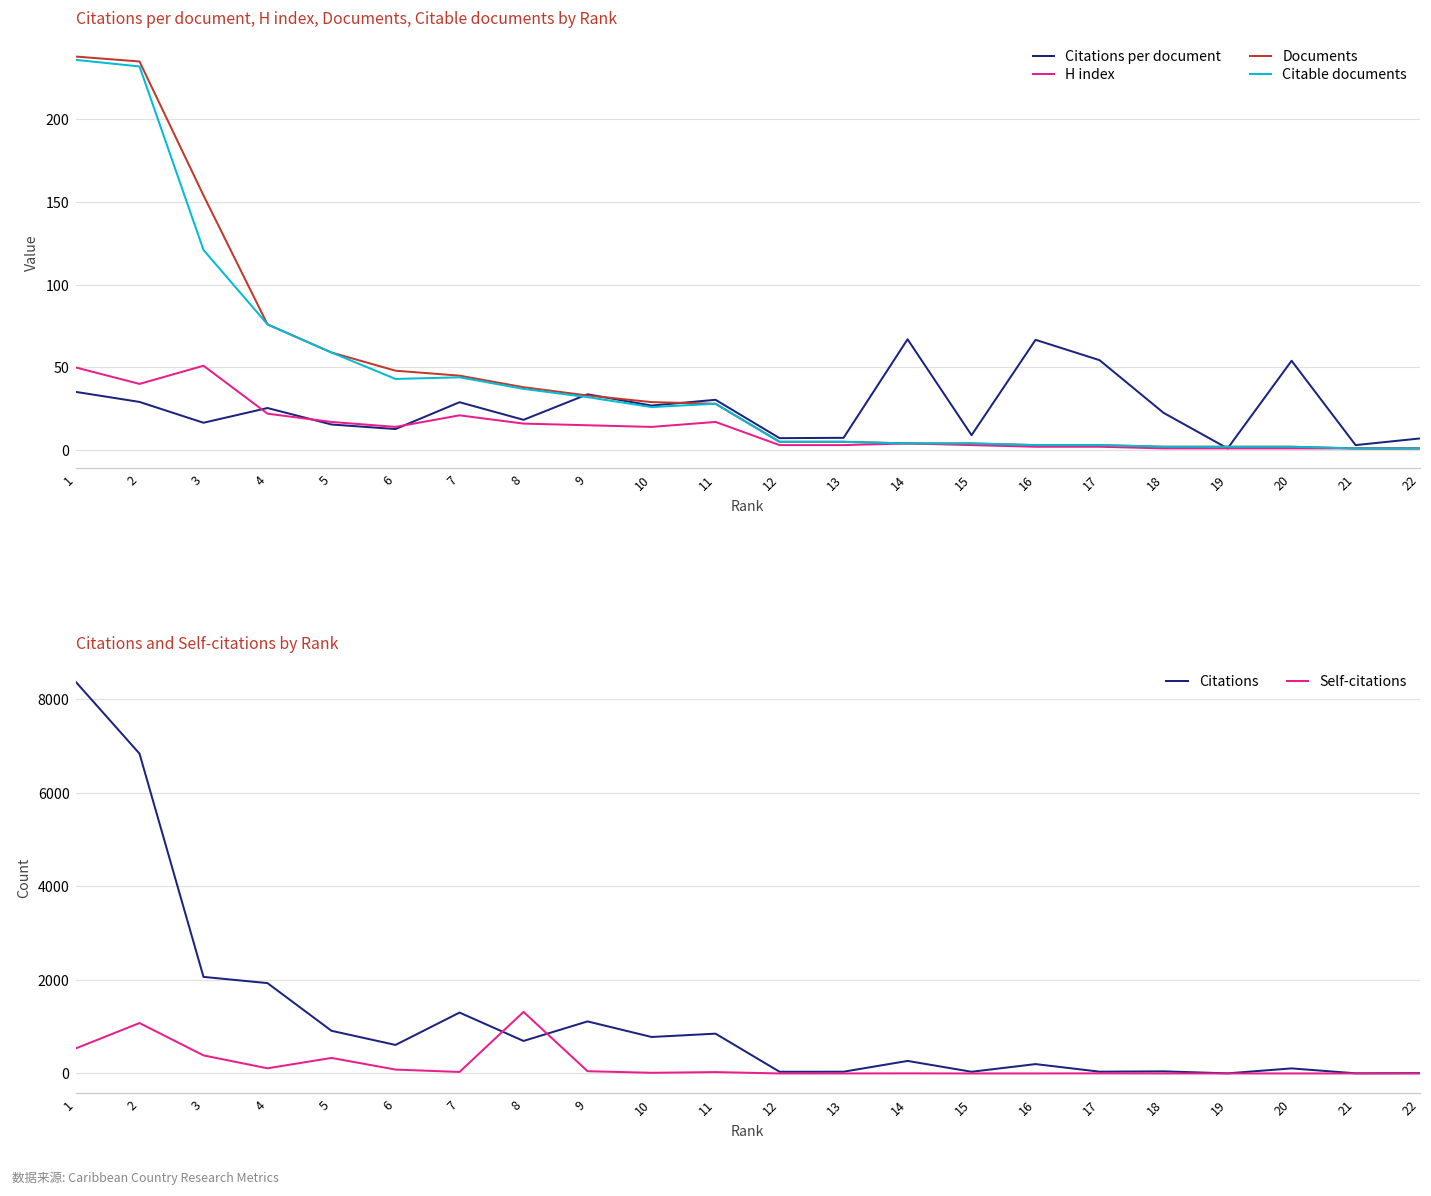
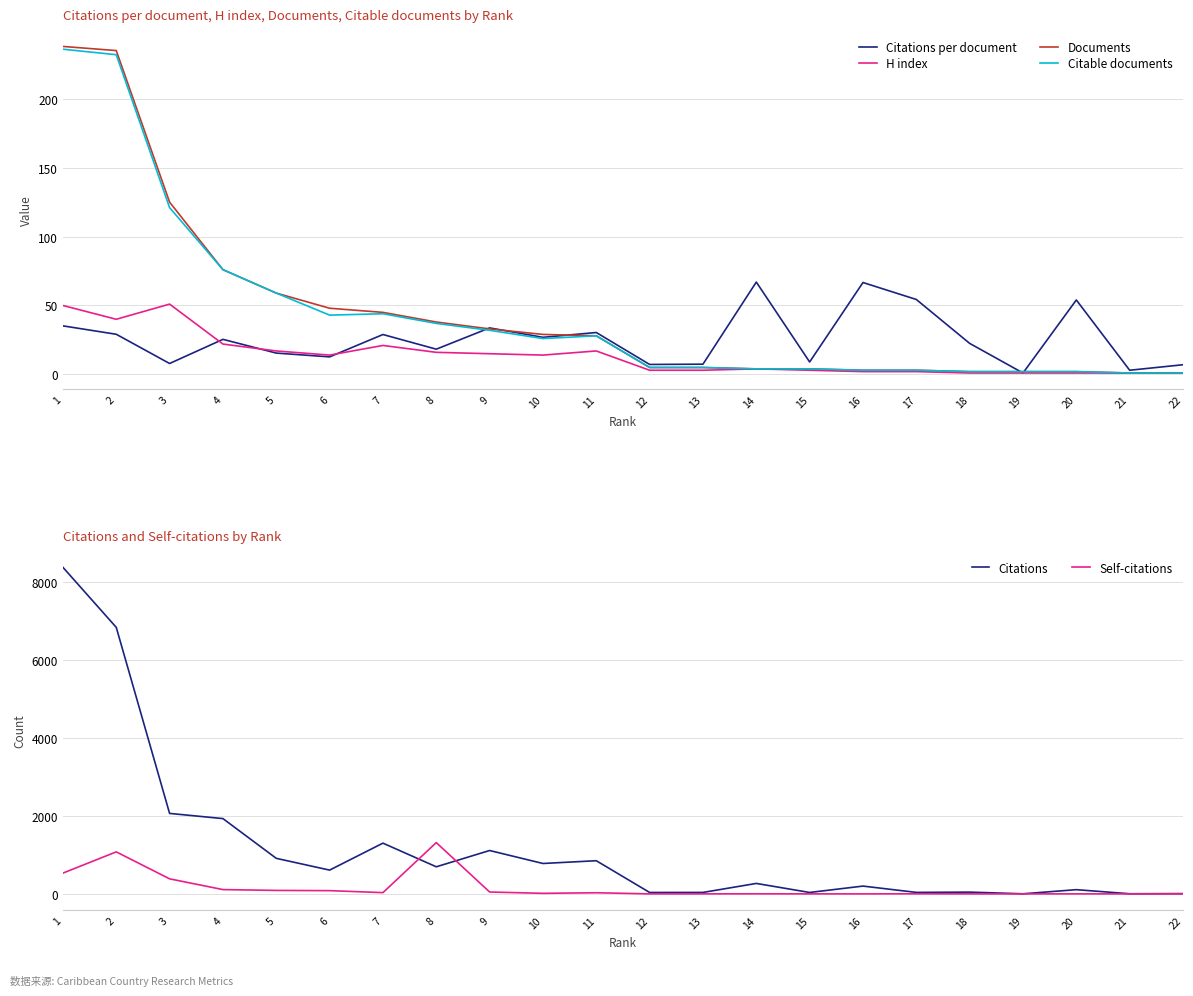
Citations per document, H index, Documents, Citable documents by Rank, Citations per document, 3: 17 -> 8
Citations per document, H index, Documents, Citable documents by Rank, Documents, 3: 154 -> 125
Citations and Self-citations by Rank, Self-citations, 5: 300 -> 100
